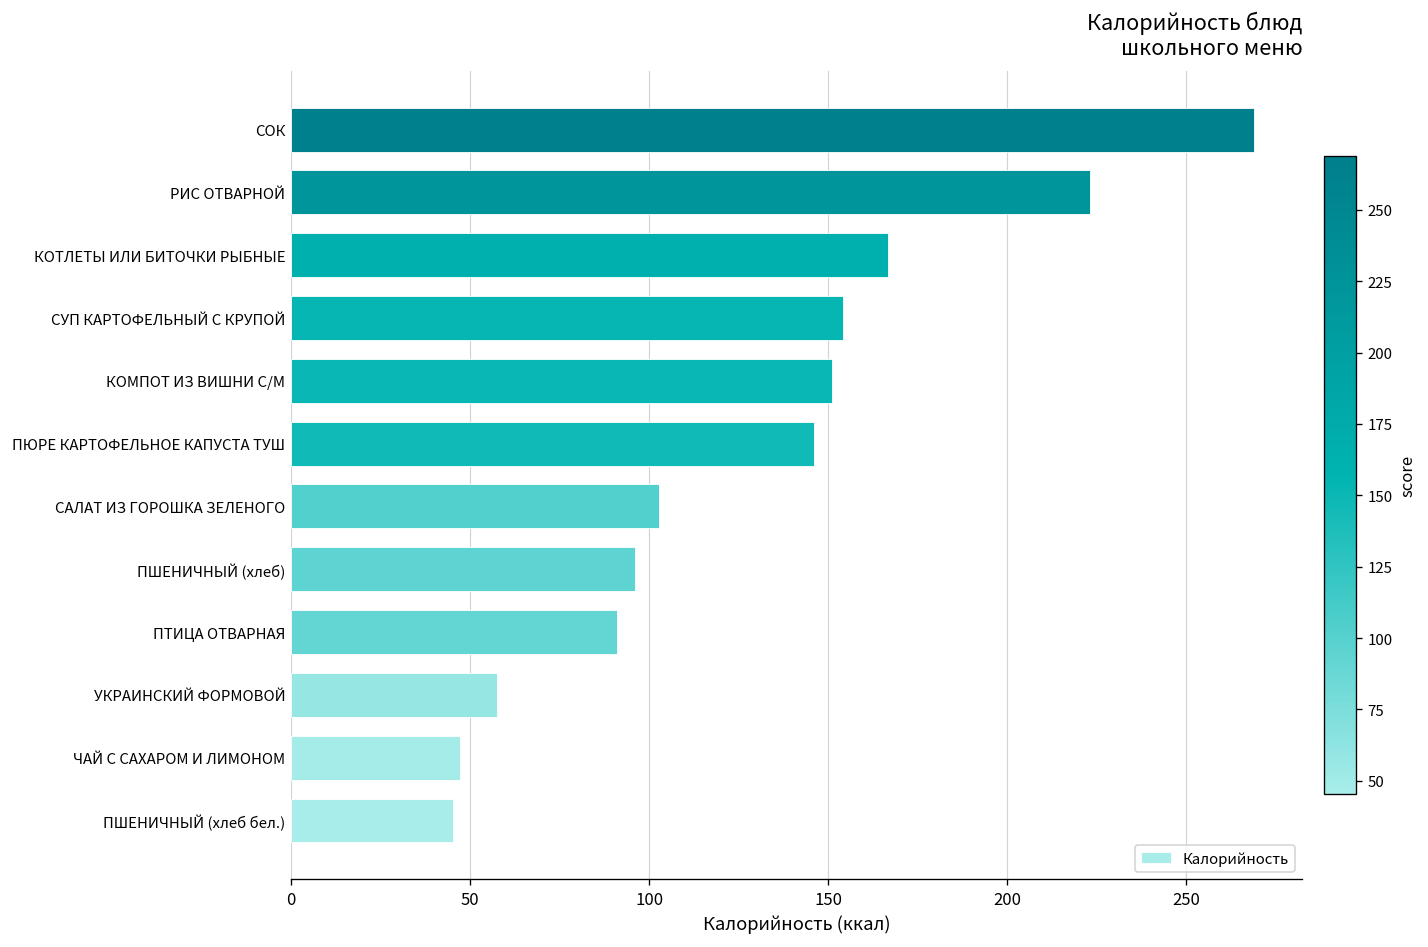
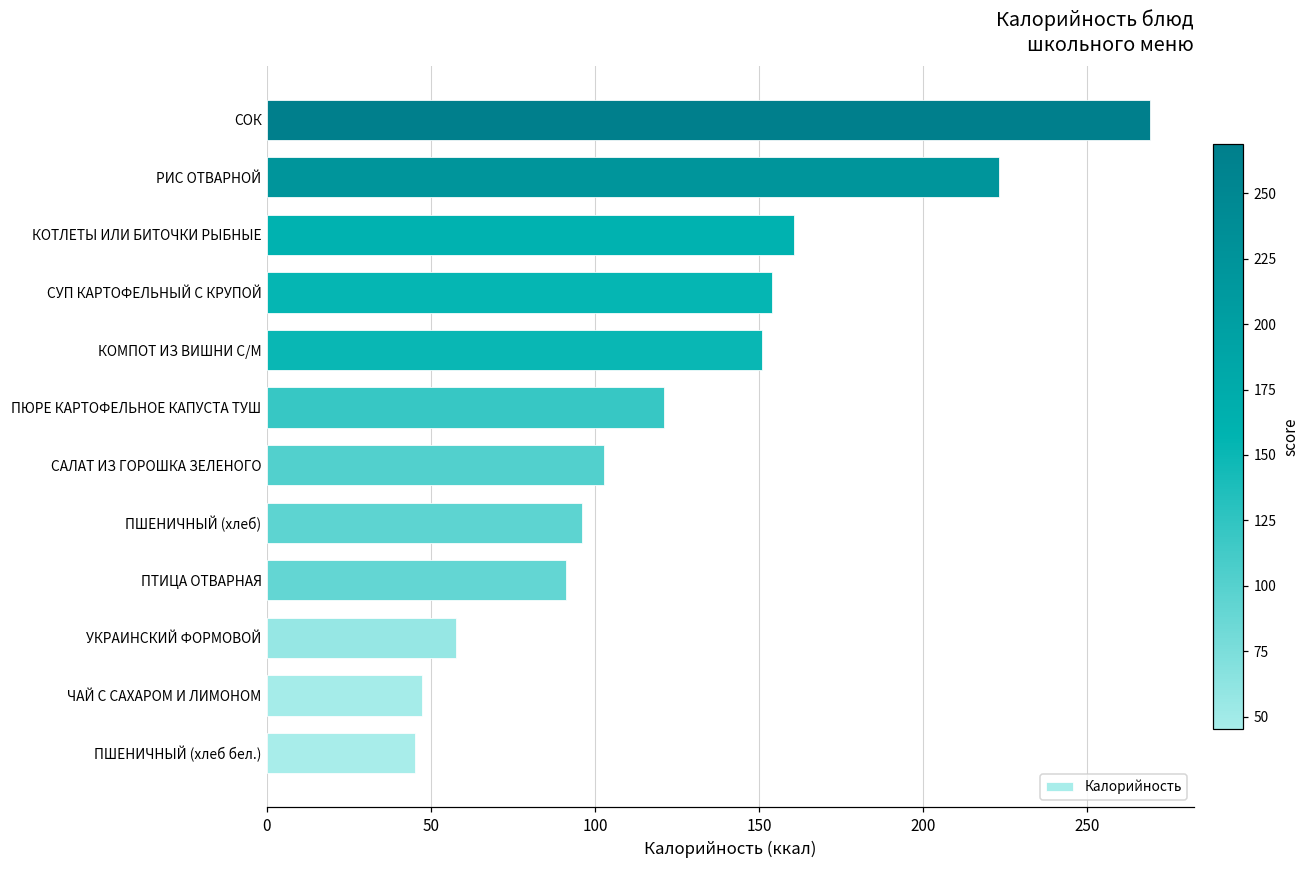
КОТЛЕТЫ ИЛИ БИТОЧКИ РЫБНЫЕ: 167 -> 161
ПЮРЕ КАРТОФЕЛЬНОЕ КАПУСТА ТУШ: 146 -> 121
